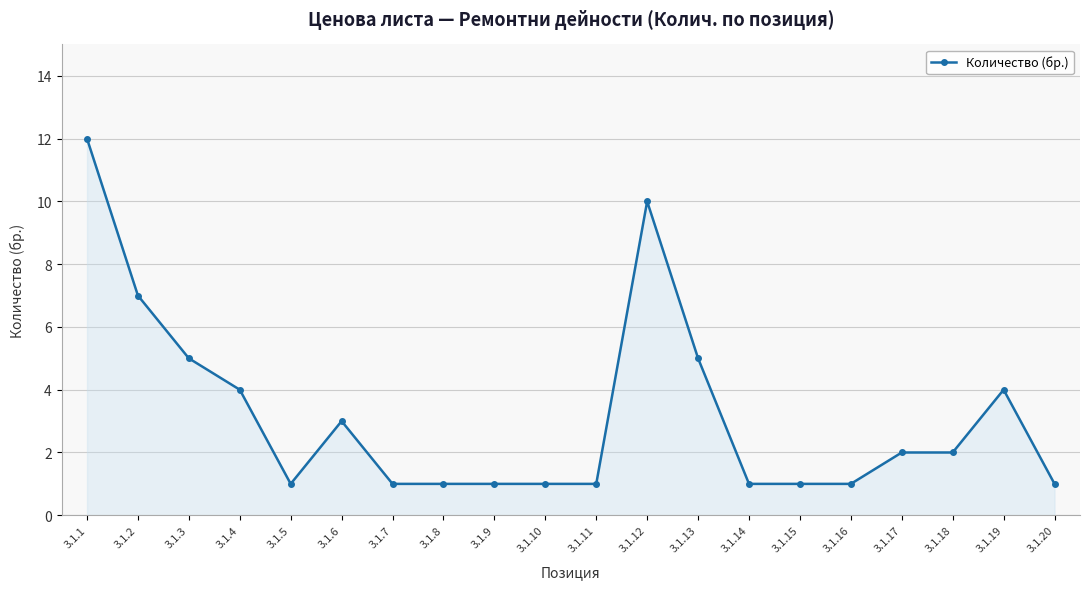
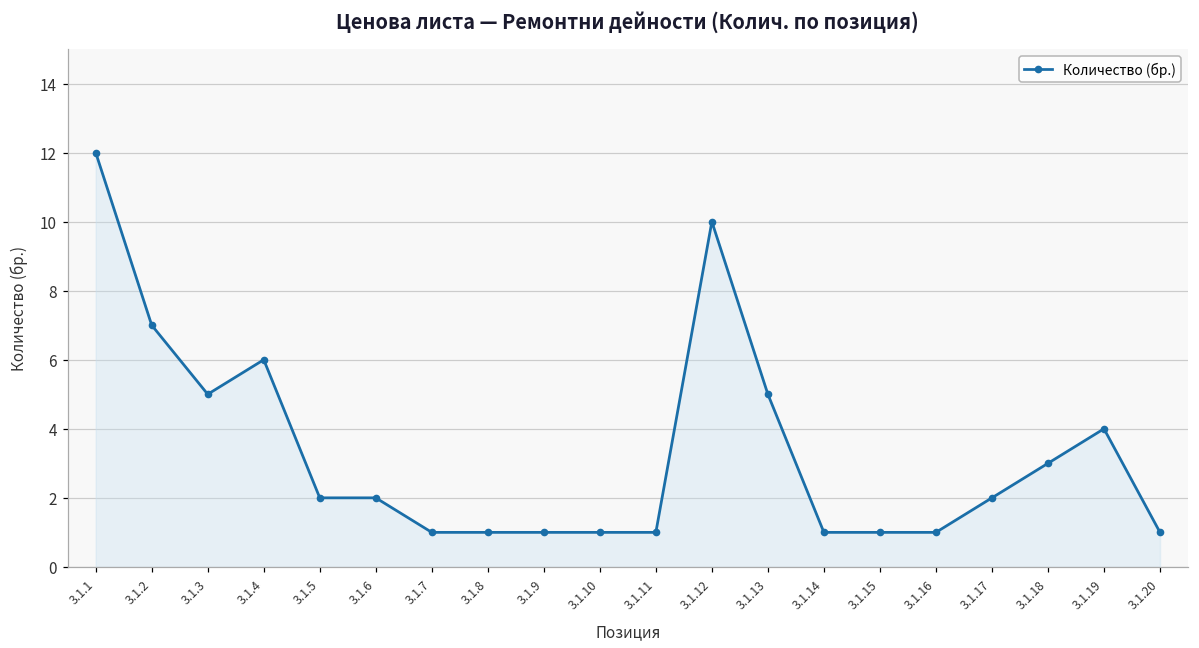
3.1.4: 4 -> 6
3.1.5: 1 -> 2
3.1.6: 3 -> 2
3.1.18: 2 -> 3
